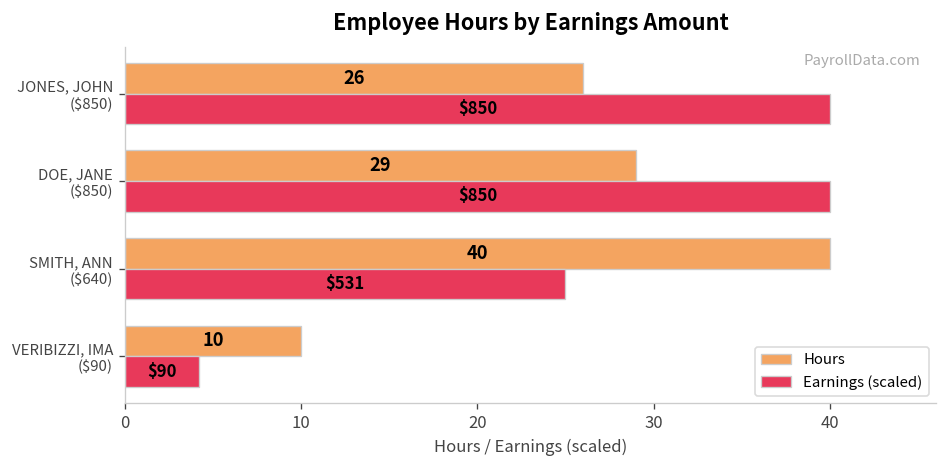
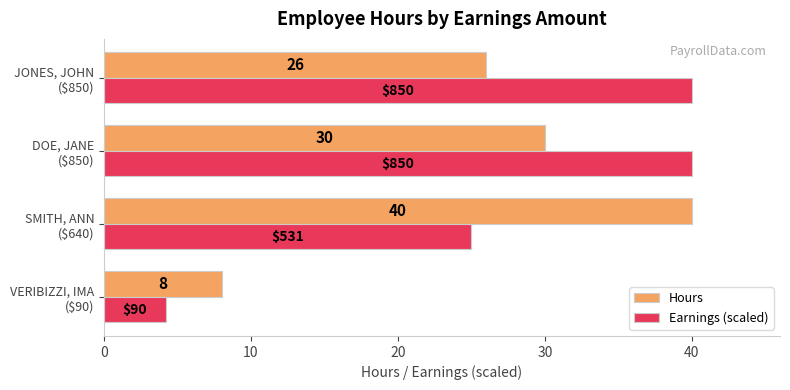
Hours, DOE, JANE ($850): 29 -> 30
Hours, VERIBIZZI, IMA ($90): 10 -> 8
